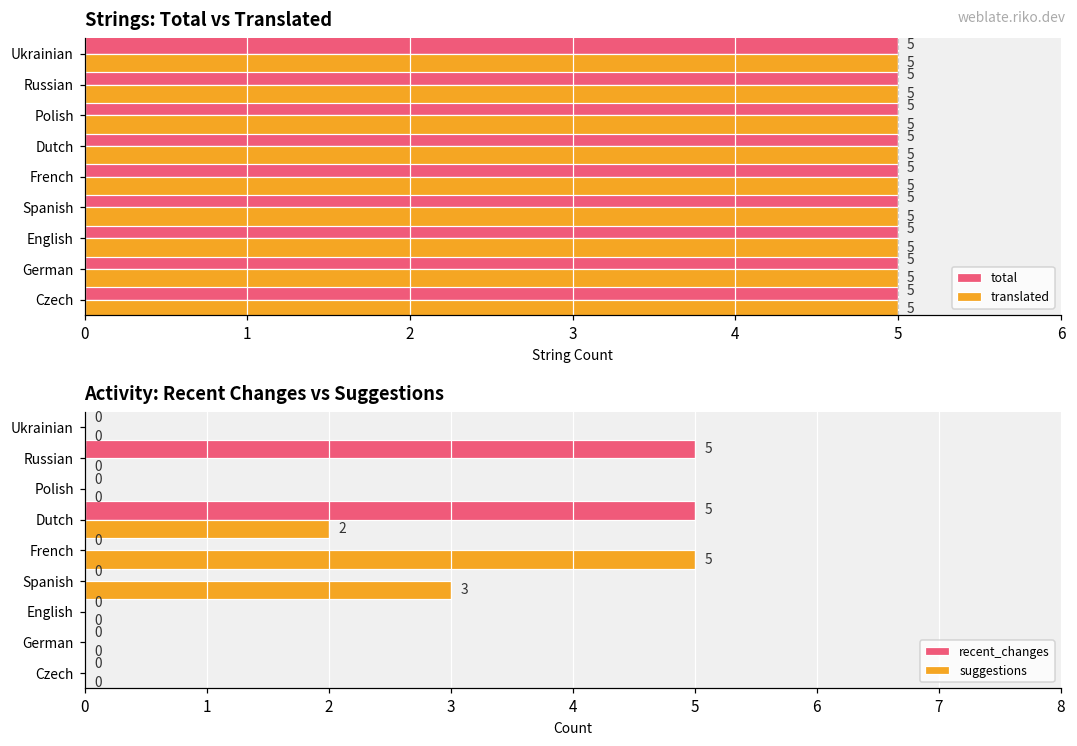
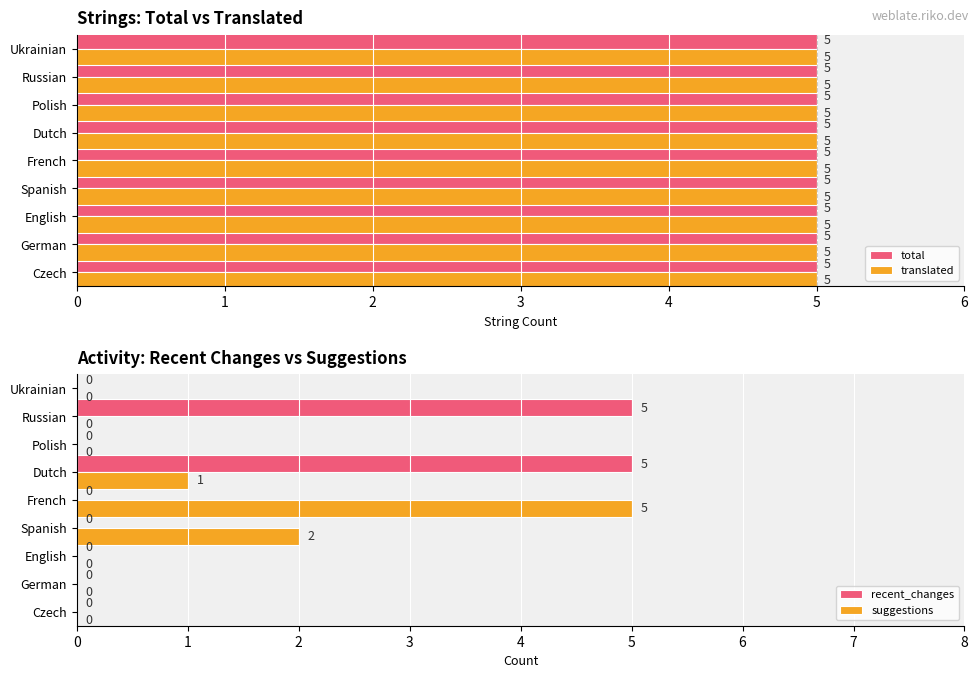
Activity: Recent Changes vs Suggestions, suggestions, Dutch: 2 -> 1
Activity: Recent Changes vs Suggestions, suggestions, Spanish: 3 -> 2
